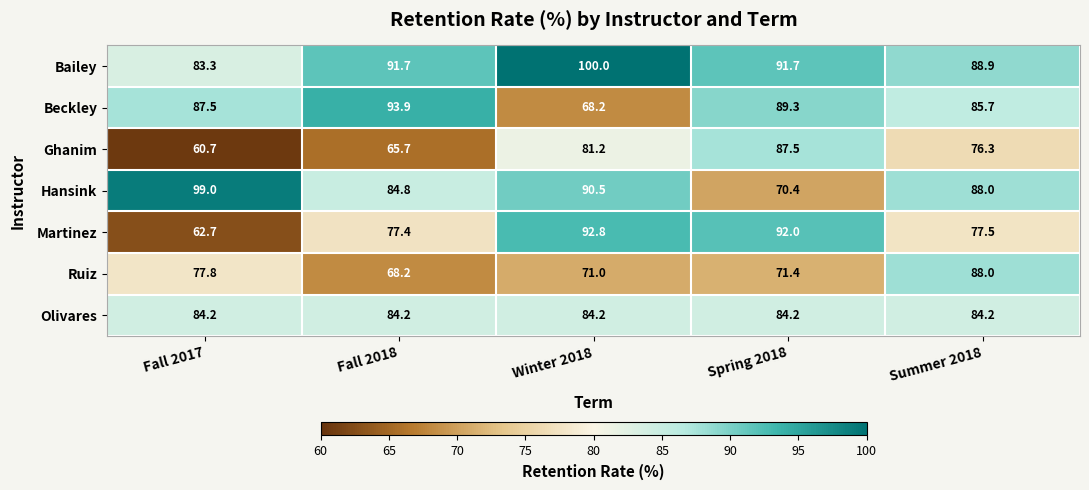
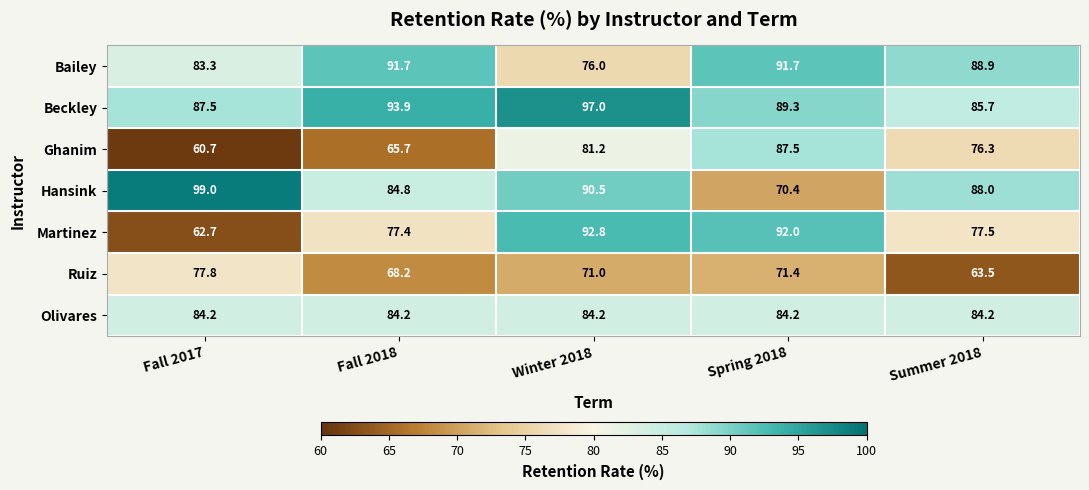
Bailey, Winter 2018: 100.0 -> 76.0
Beckley, Winter 2018: 68.2 -> 97.0
Ruiz, Summer 2018: 88.0 -> 63.5
